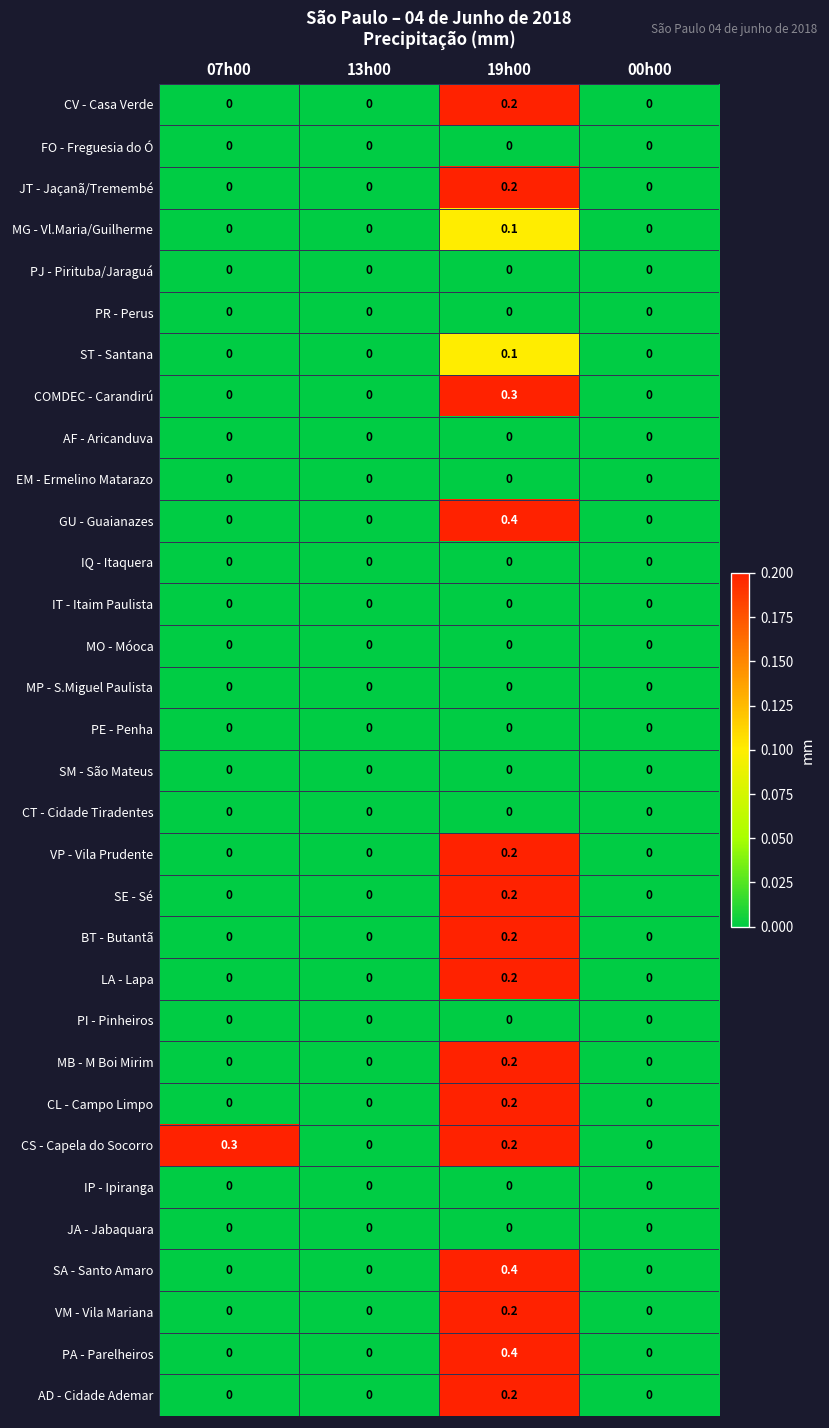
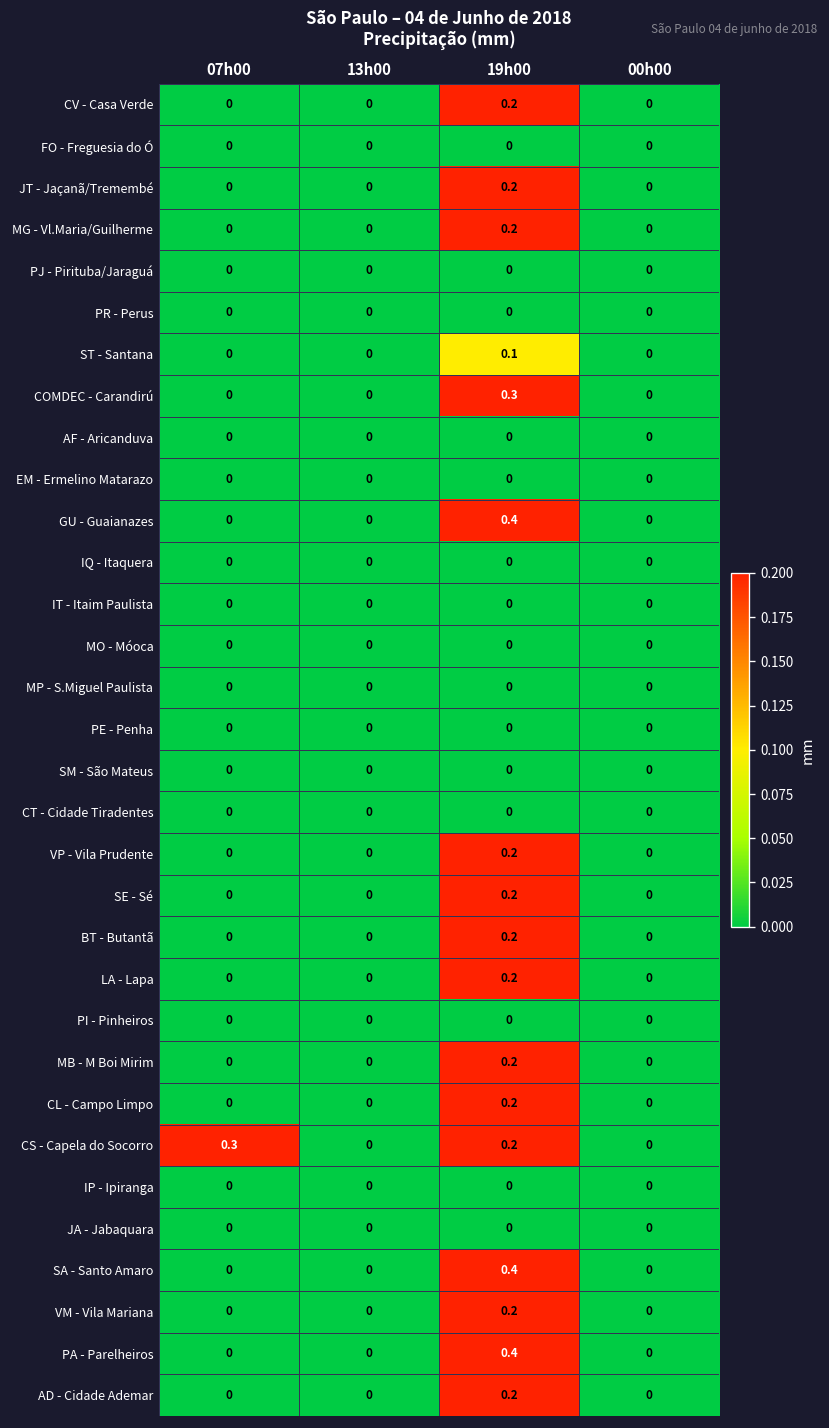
MG - Vl.Maria/Guilherme, 19h00: 0.1 -> 0.2
